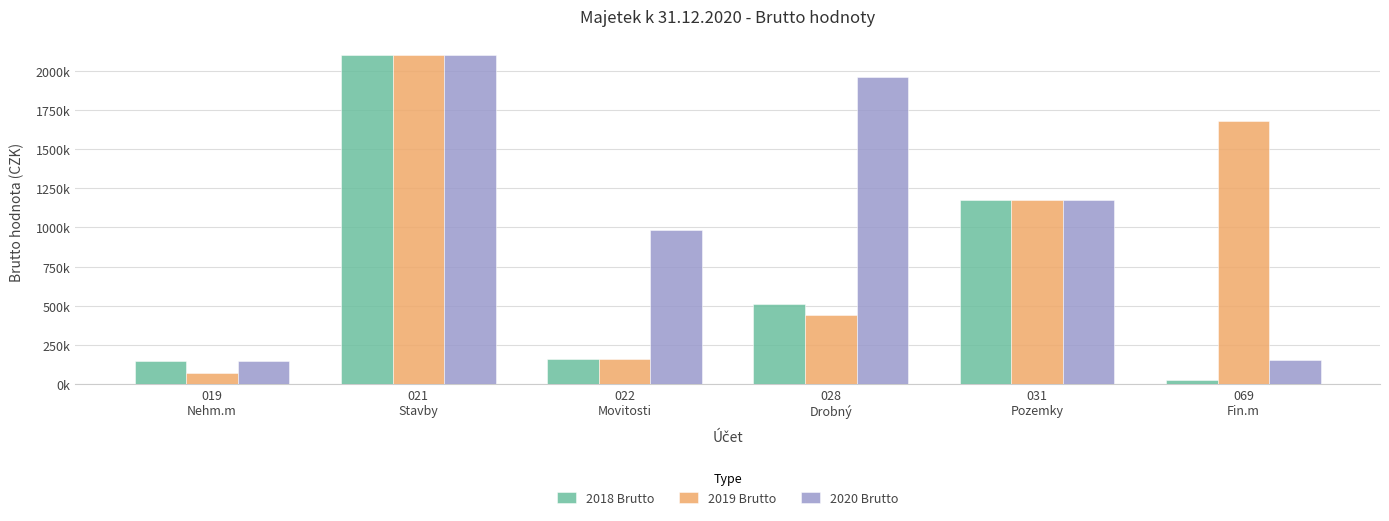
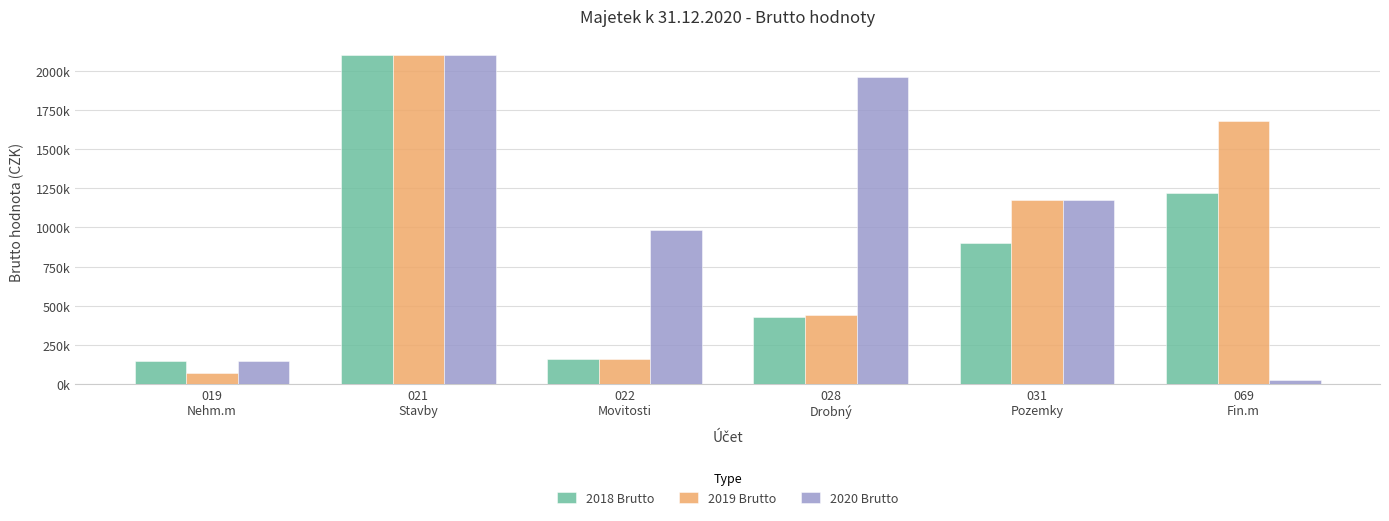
2018 Brutto, 028 Drobný: 510000 -> 430000
2018 Brutto, 031 Pozemky: 1180000 -> 900000
2018 Brutto, 069 Fin.m: 20000 -> 1220000
2020 Brutto, 069 Fin.m: 150000 -> 20000
